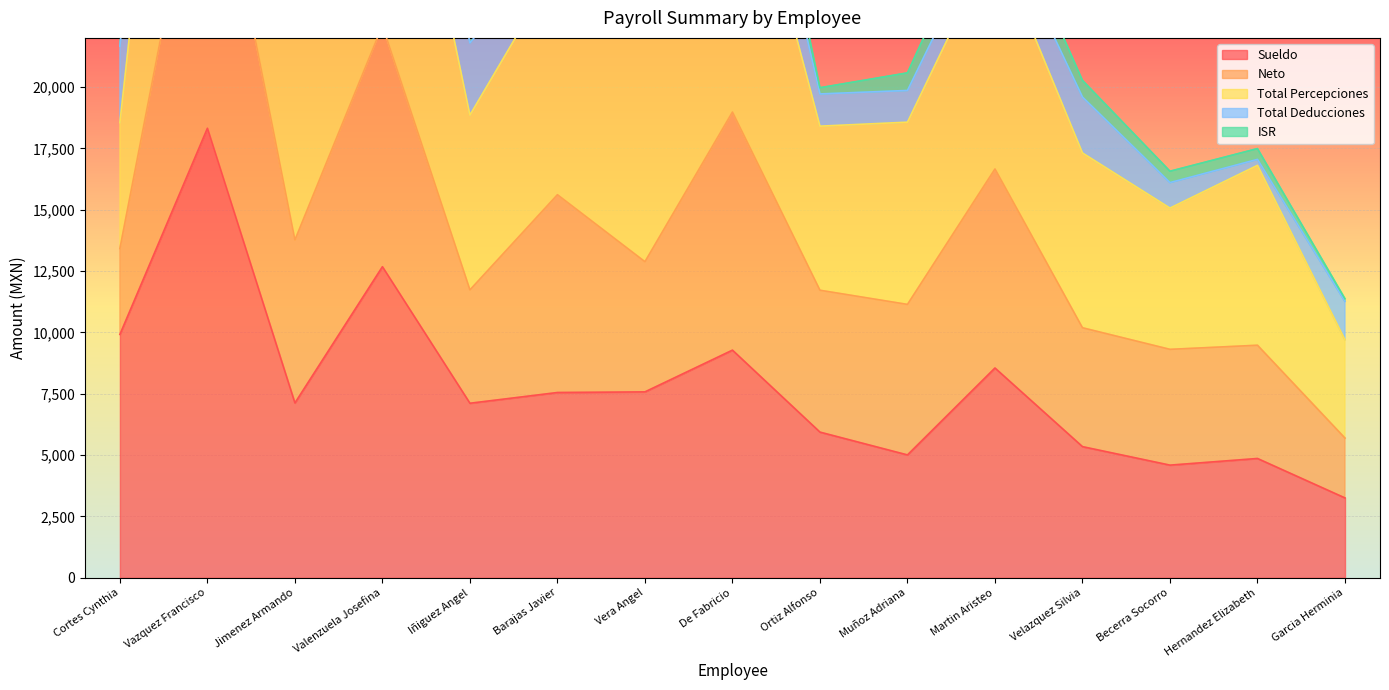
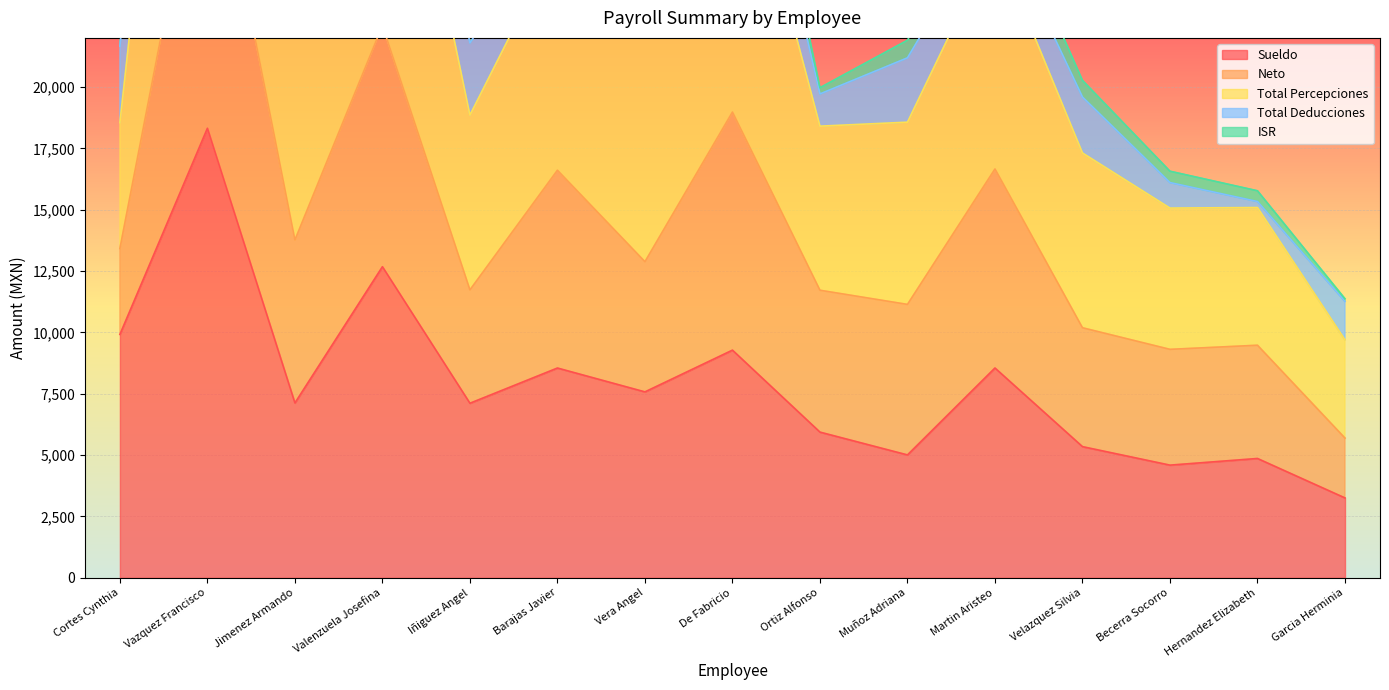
Sueldo, Barajas Javier: 7,500 -> 8,500
Total Deducciones, Muñoz Adriana: 1,300 -> 2,600
Total Percepciones, Hernandez Elizabeth: 7,300 -> 5,600
